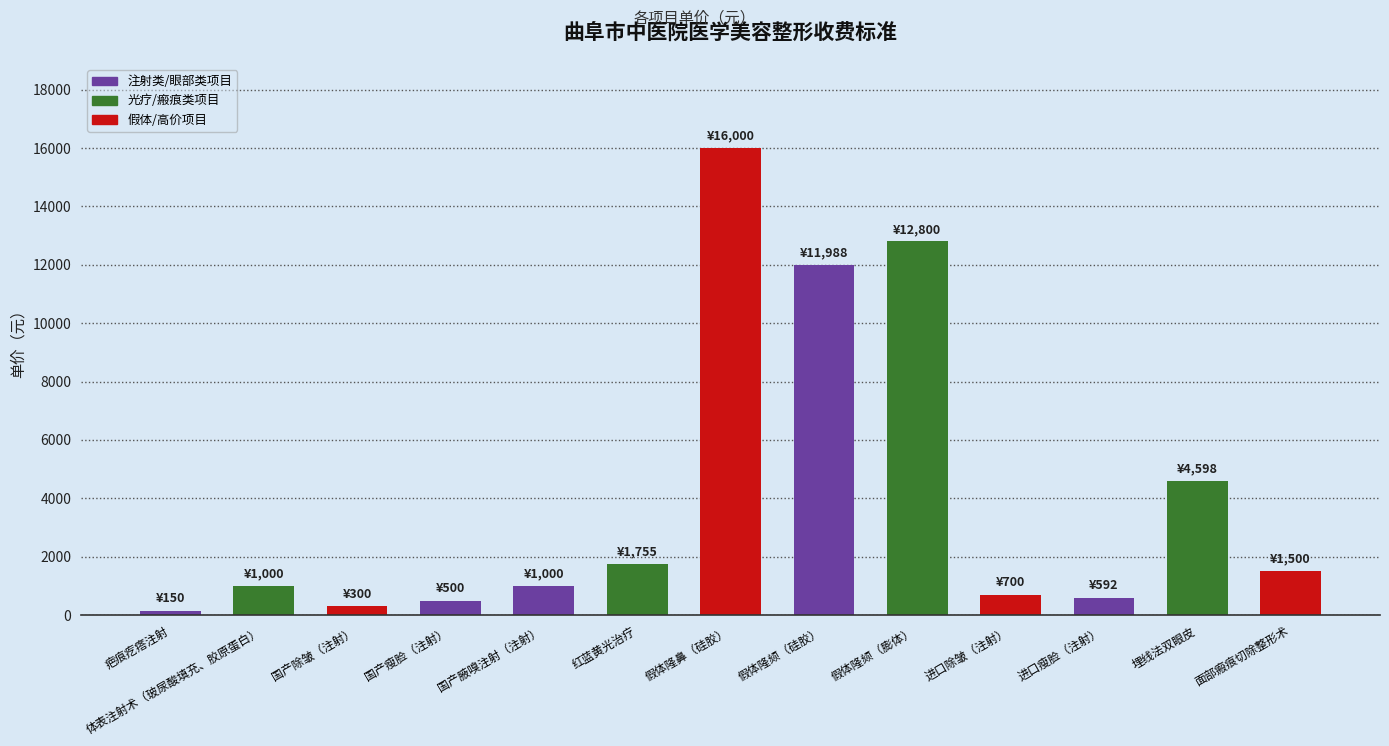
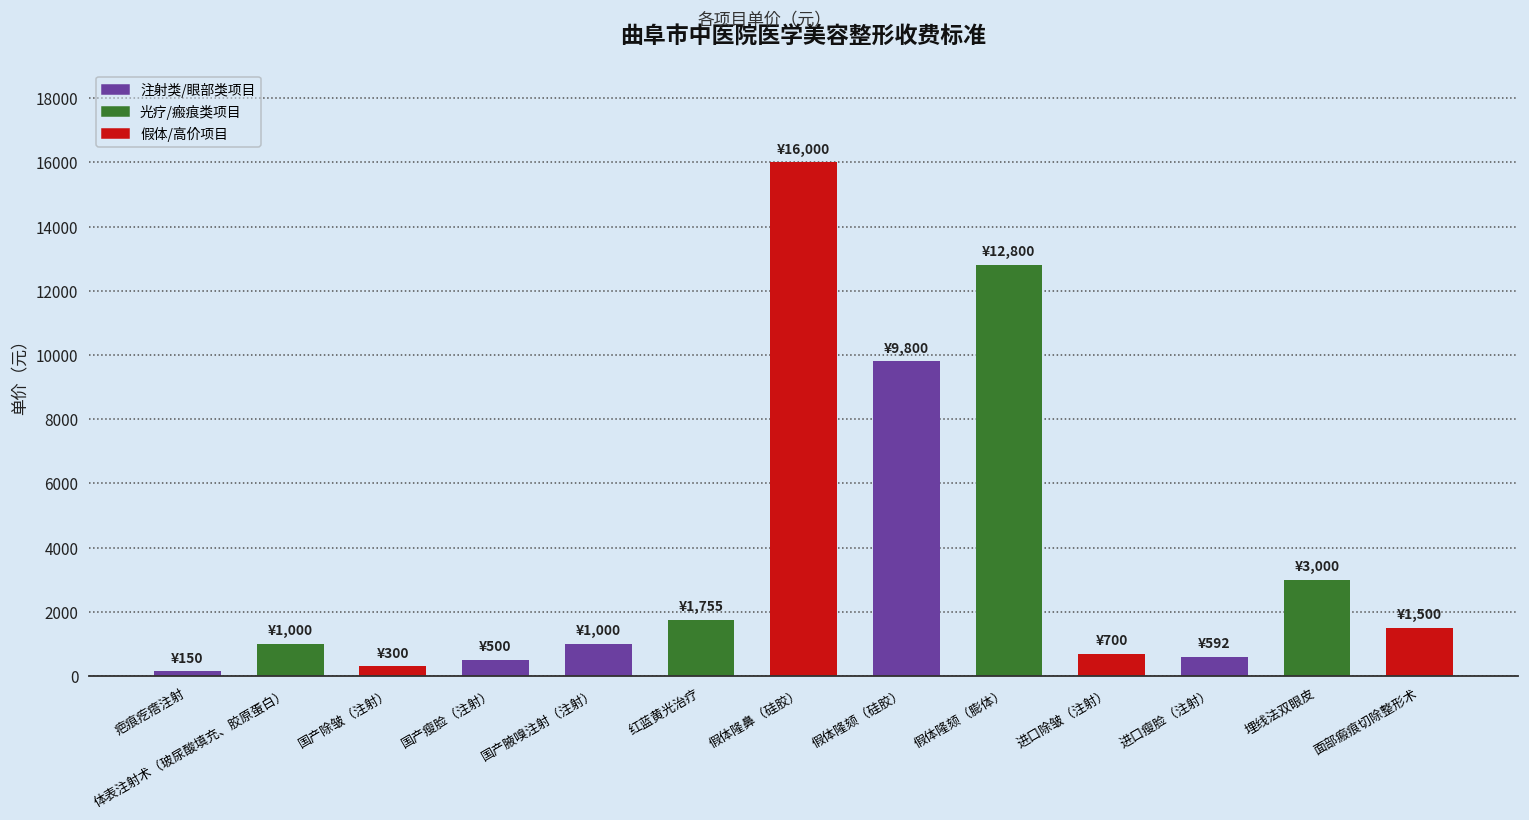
假体隆颏（硅胶）: ¥11,988 -> ¥9,800
埋线法双眼皮: ¥4,598 -> ¥3,000
